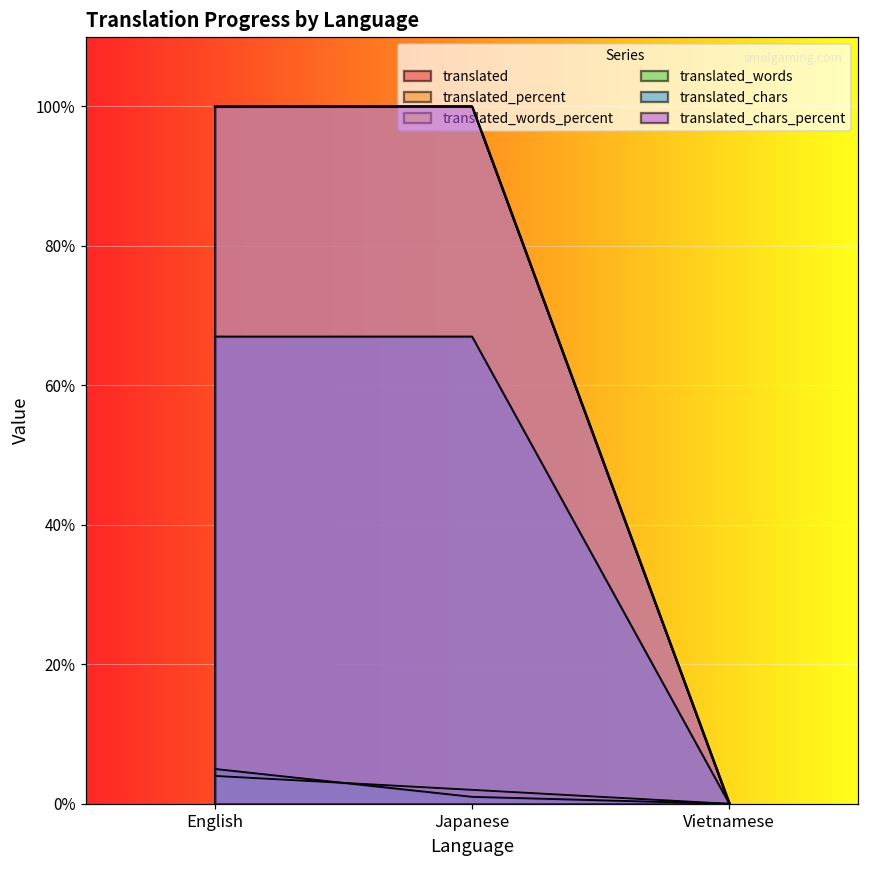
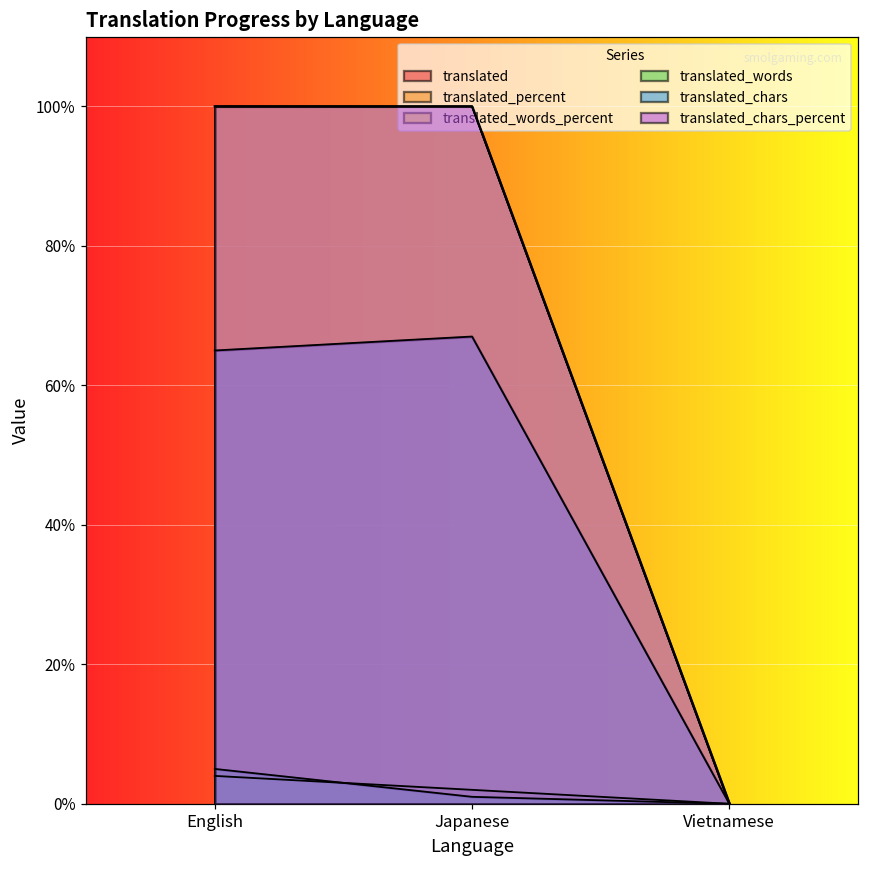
translated_chars, English: 67% -> 65%
